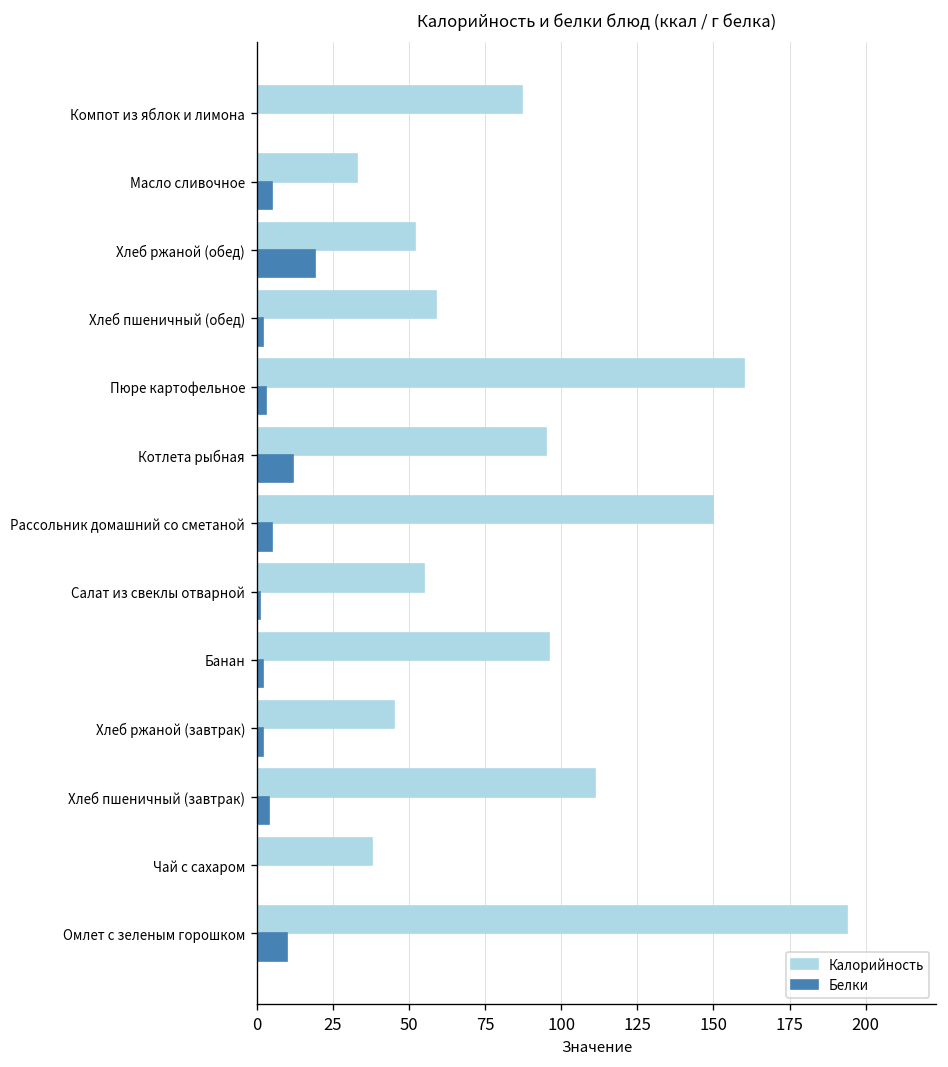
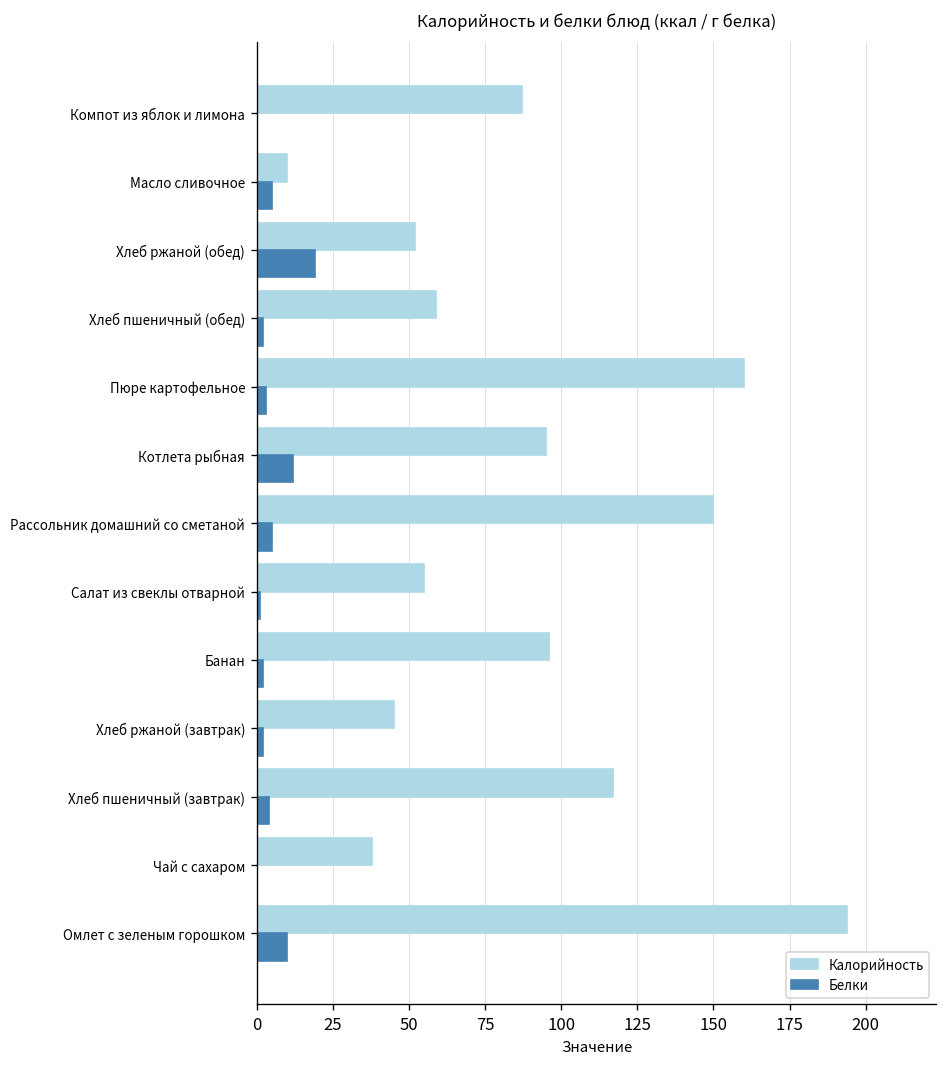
Калорийность, Масло сливочное: 33 -> 10
Калорийность, Хлеб пшеничный (завтрак): 111 -> 117
